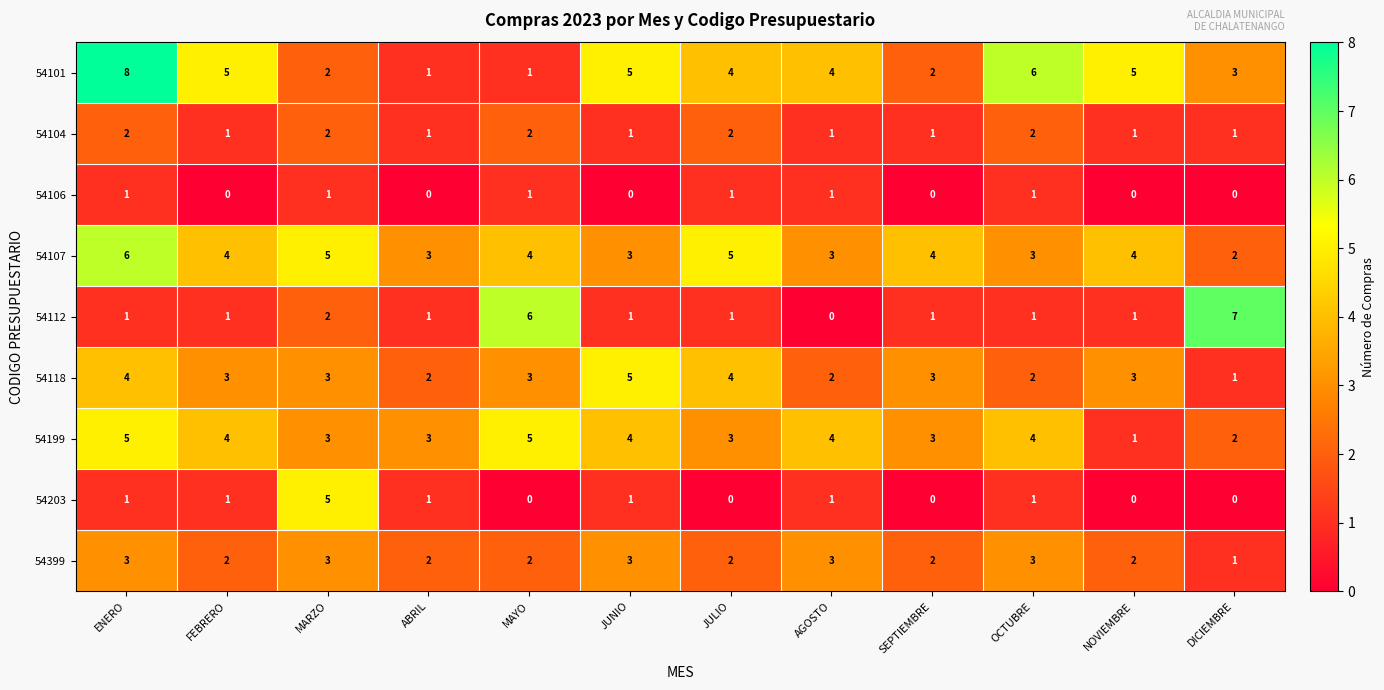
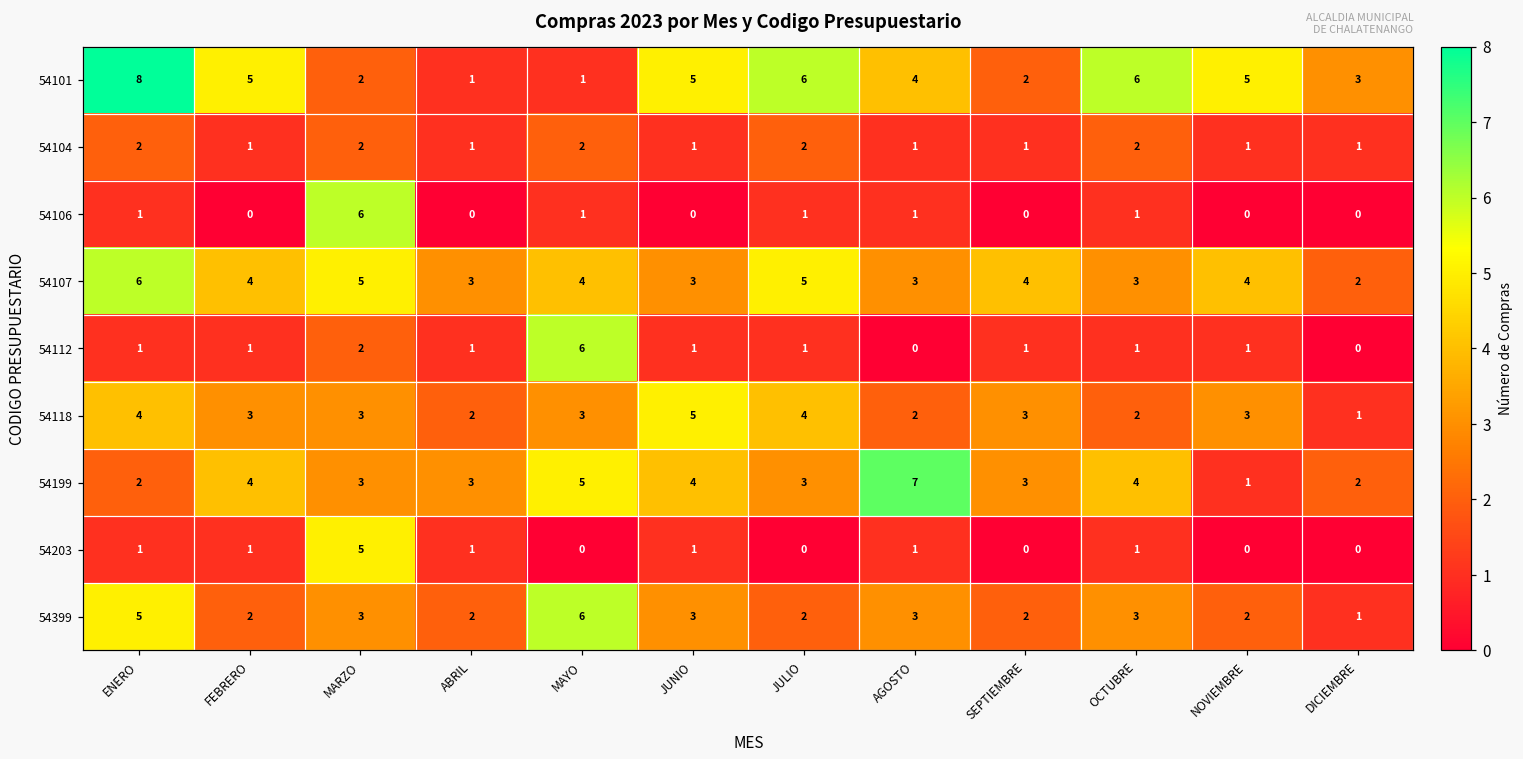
54101, JULIO: 4 -> 6
54106, MARZO: 1 -> 6
54112, DICIEMBRE: 7 -> 0
54199, ENERO: 5 -> 2
54199, AGOSTO: 4 -> 7
54399, ENERO: 3 -> 5
54399, MAYO: 2 -> 6
